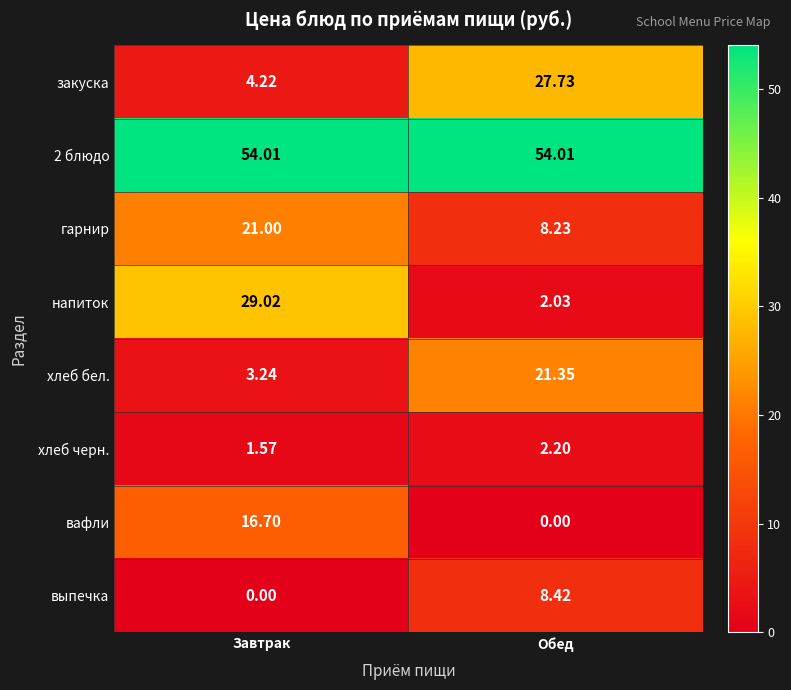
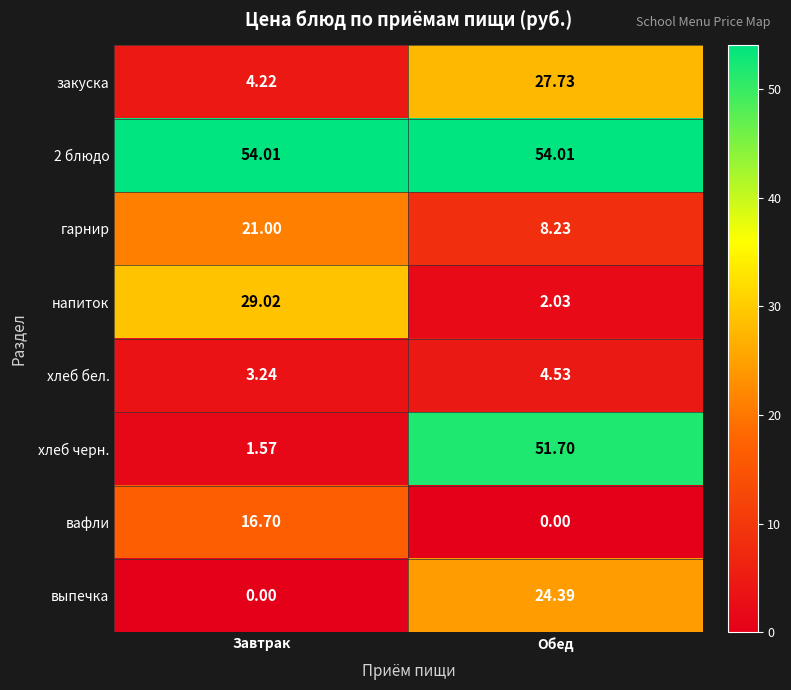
хлеб бел., Обед: 21.35 -> 4.53
хлеб черн., Обед: 2.20 -> 51.70
выпечка, Обед: 8.42 -> 24.39
